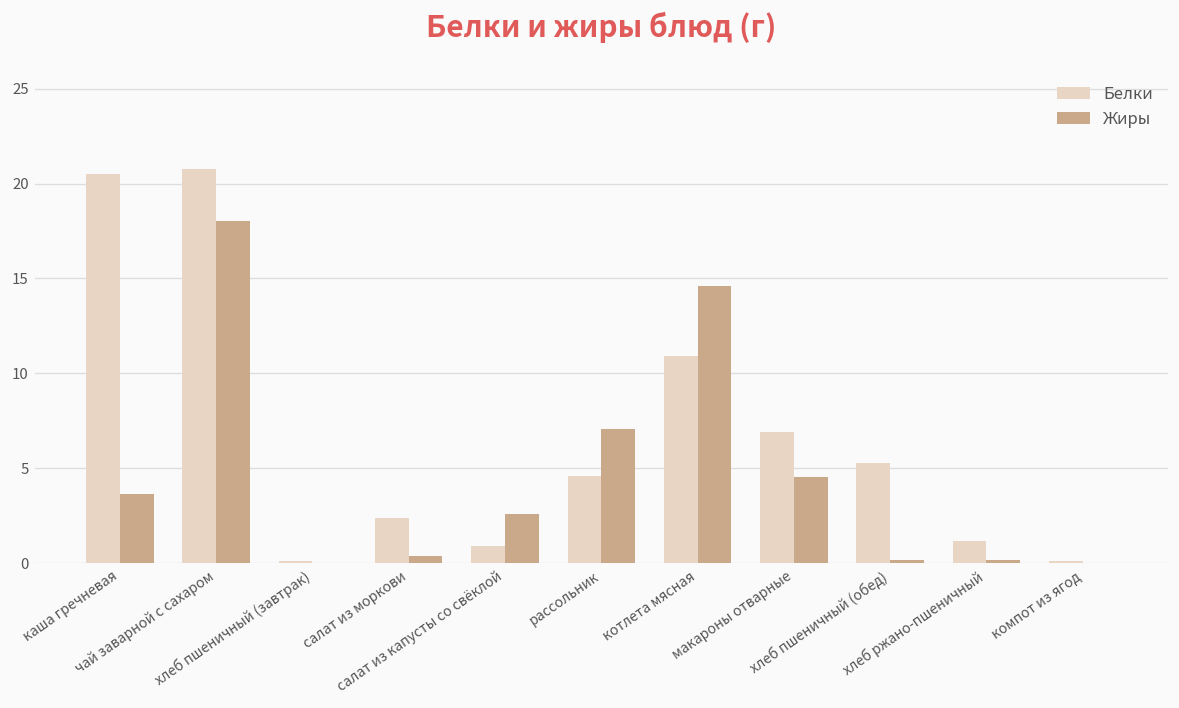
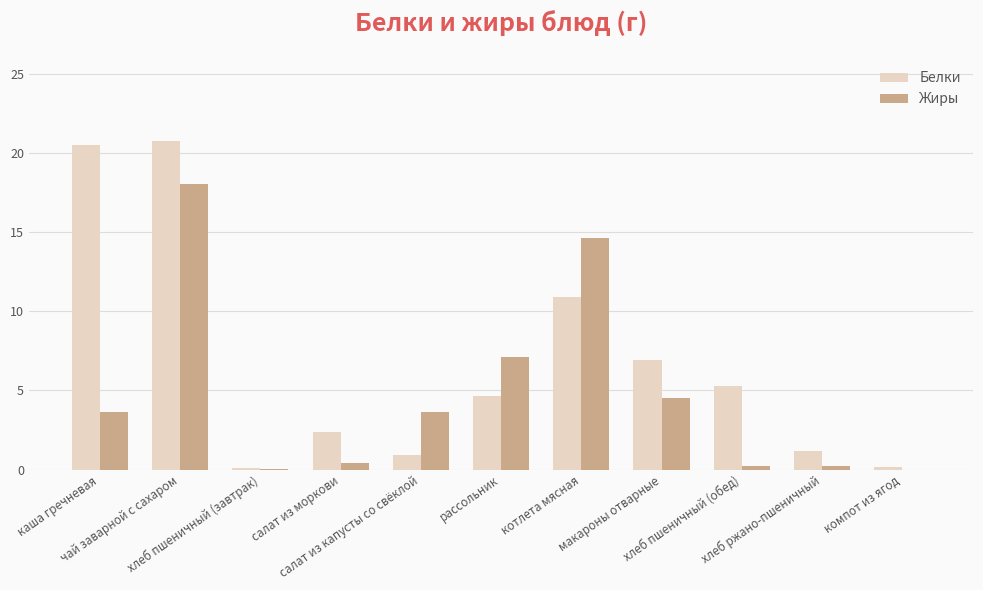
Жиры, салат из капусты со свёклой: 2.6 -> 3.7
